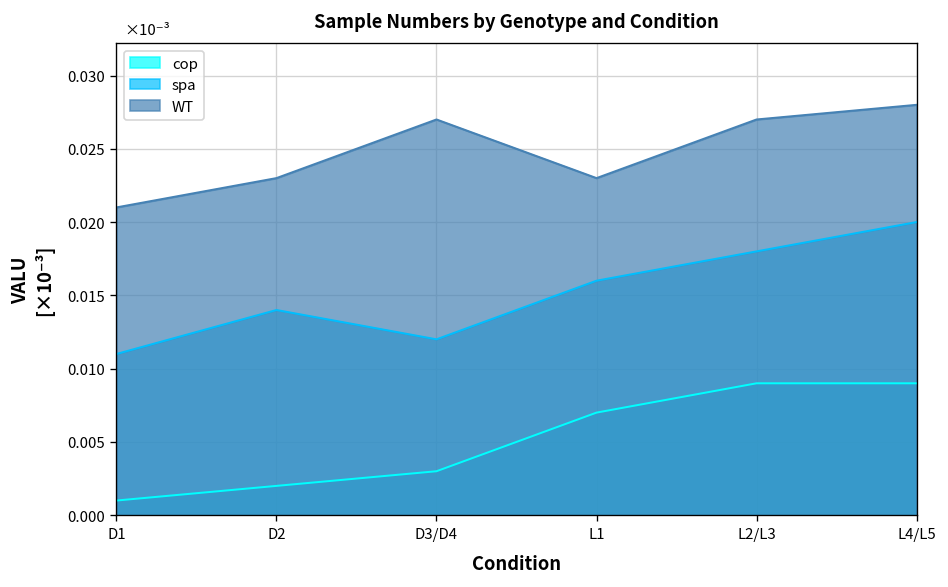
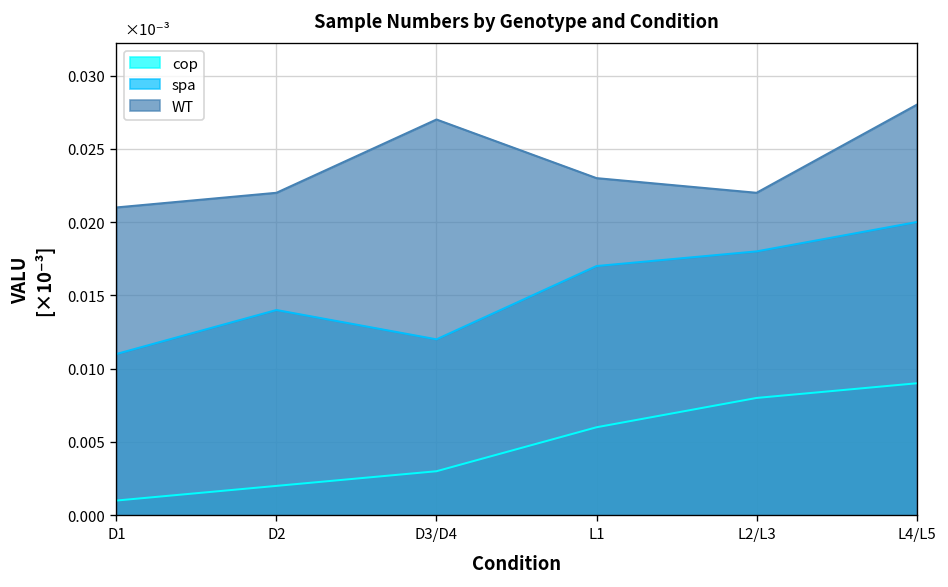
WT, D2: 0.0230 -> 0.0220
cop, L1: 0.0070 -> 0.0060
spa, L1: 0.0160 -> 0.0170
cop, L2/L3: 0.0090 -> 0.0080
WT, L2/L3: 0.0270 -> 0.0220
